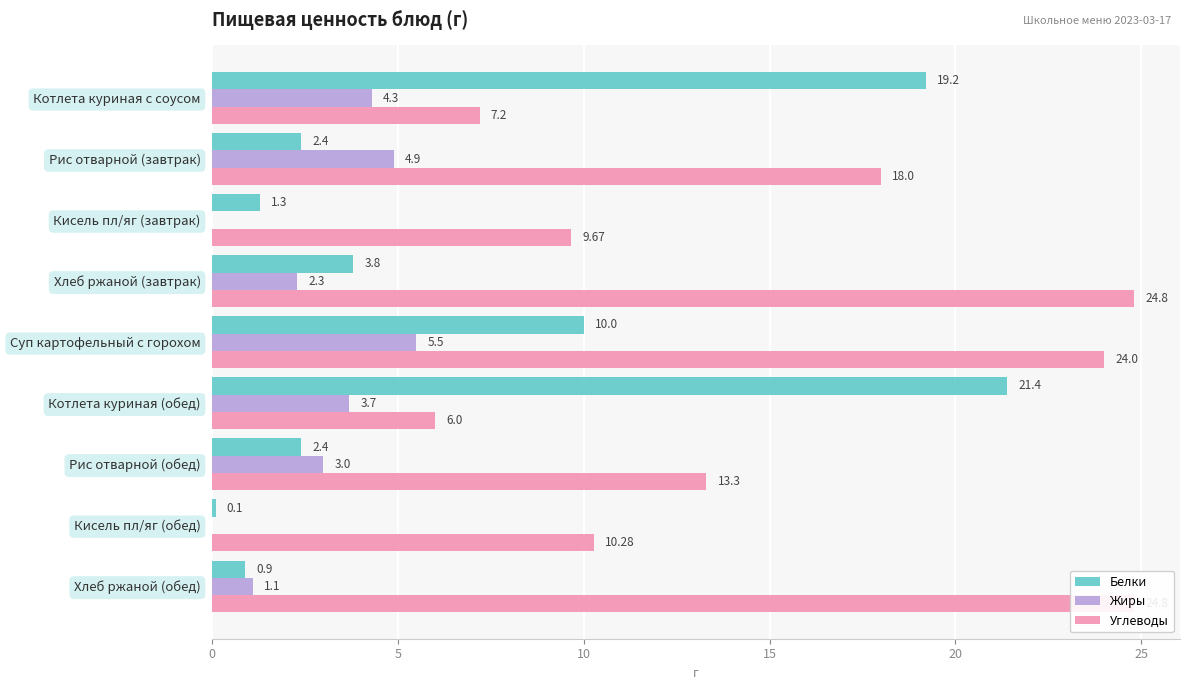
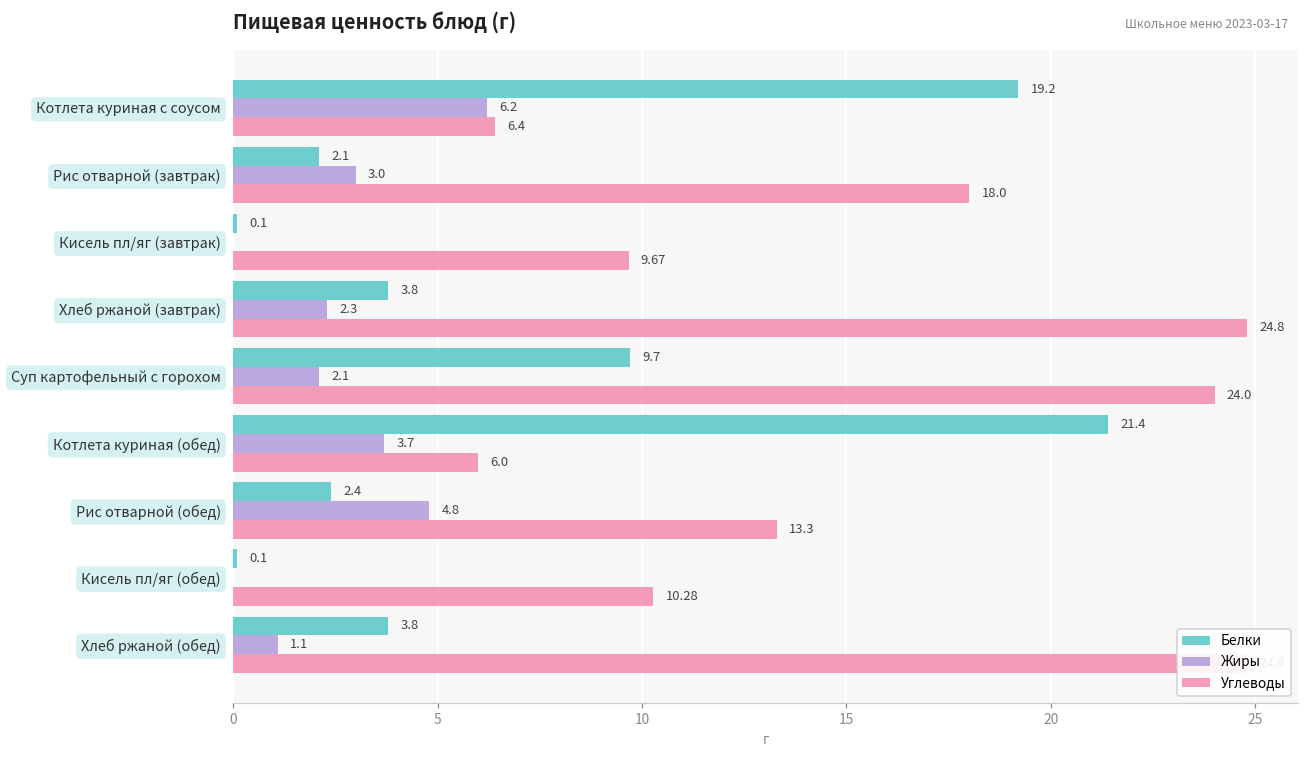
Жиры, Котлета куриная с соусом: 4.3 -> 6.2
Углеводы, Котлета куриная с соусом: 7.2 -> 6.4
Белки, Рис отварной (завтрак): 2.4 -> 2.1
Жиры, Рис отварной (завтрак): 4.9 -> 3.0
Белки, Кисель пл/яг (завтрак): 1.3 -> 0.1
Белки, Суп картофельный с горохом: 10.0 -> 9.7
Жиры, Суп картофельный с горохом: 5.5 -> 2.1
Жиры, Рис отварной (обед): 3.0 -> 4.8
Белки, Хлеб ржаной (обед): 0.9 -> 3.8
